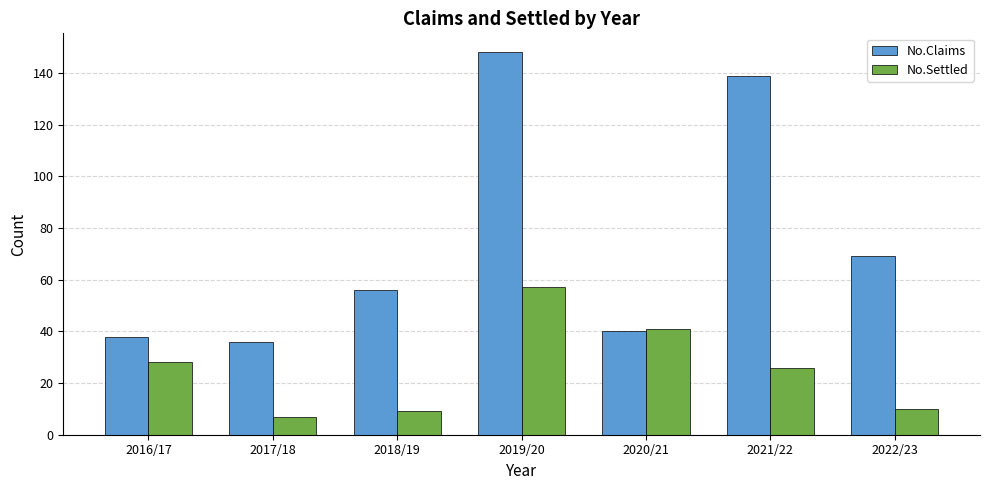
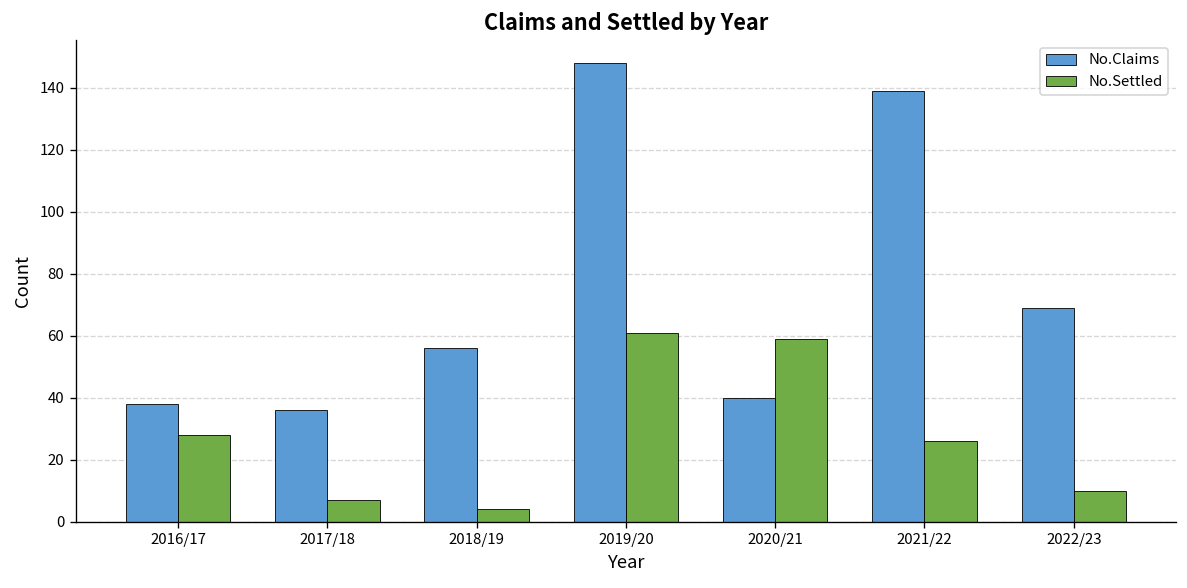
No.Settled, 2018/19: 9 -> 4
No.Settled, 2019/20: 57 -> 61
No.Settled, 2020/21: 41 -> 59
